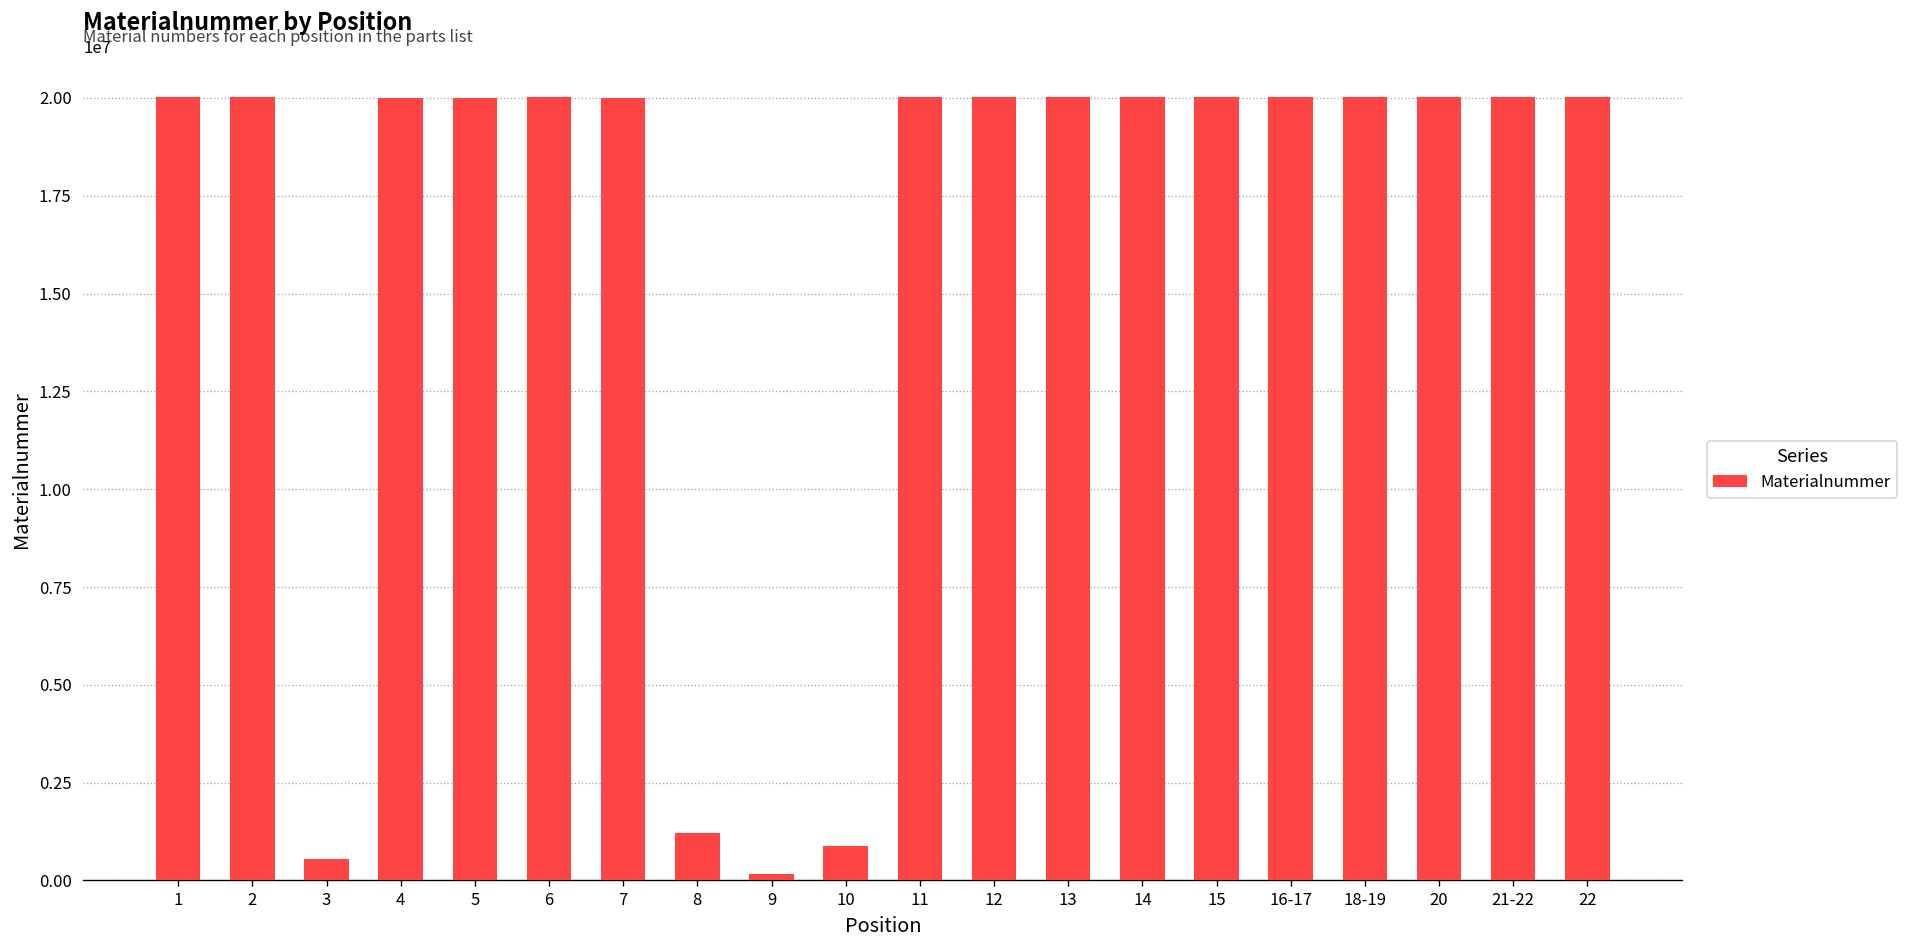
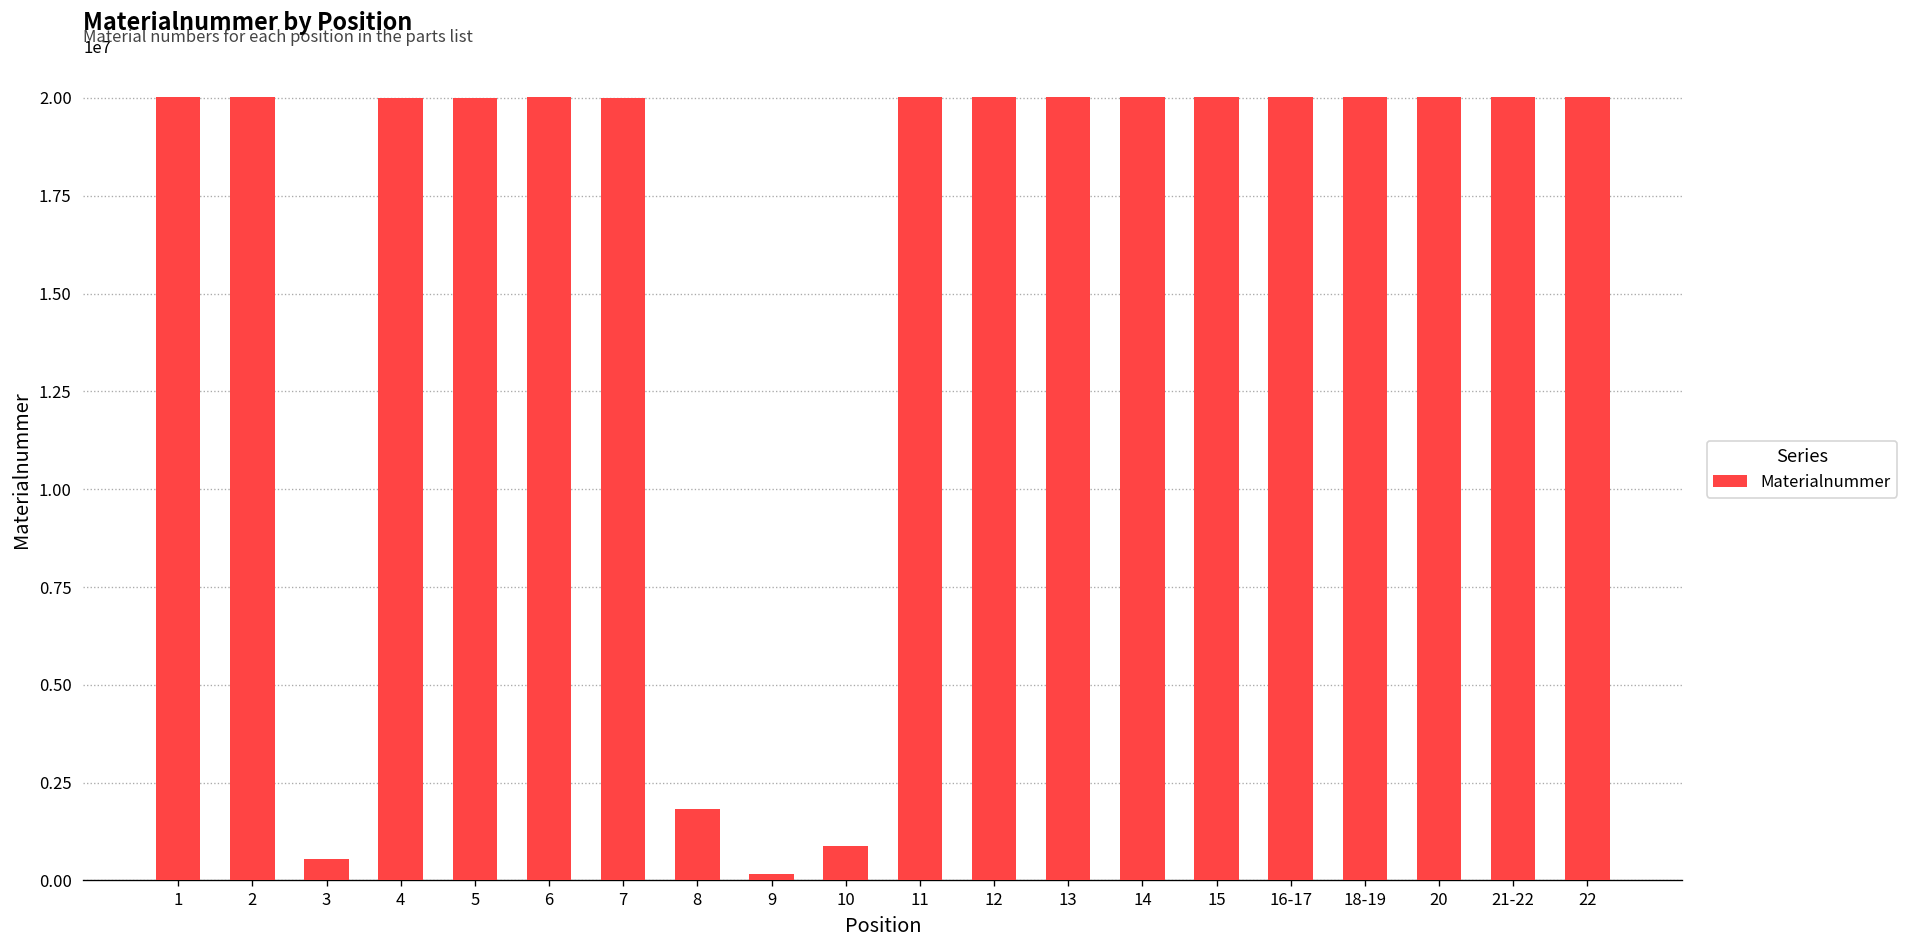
8: 1200000 -> 1800000
